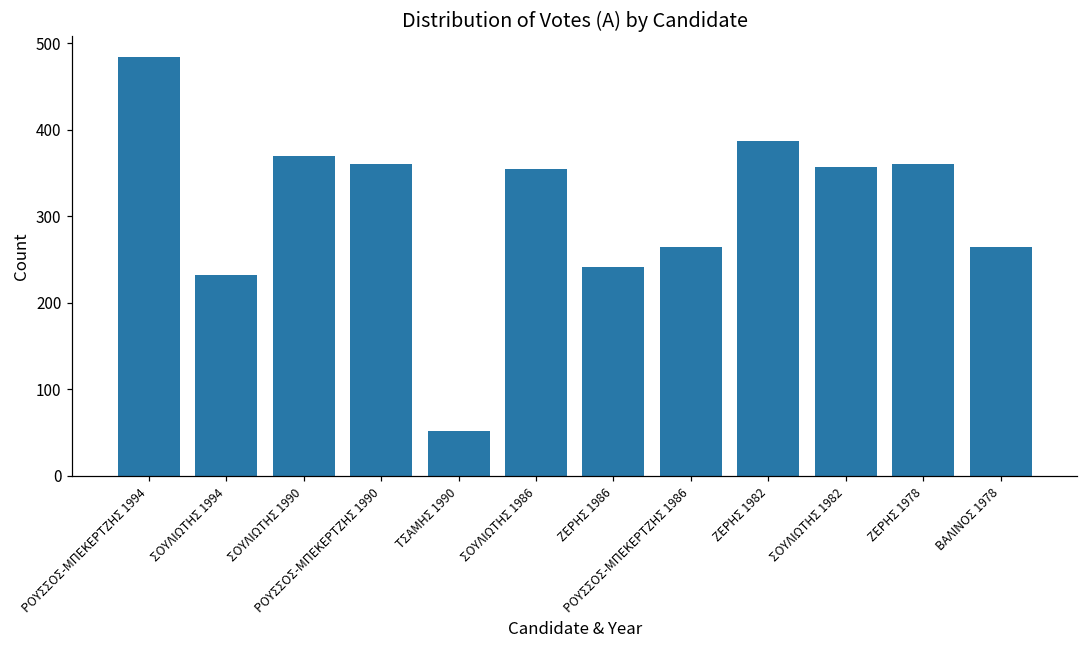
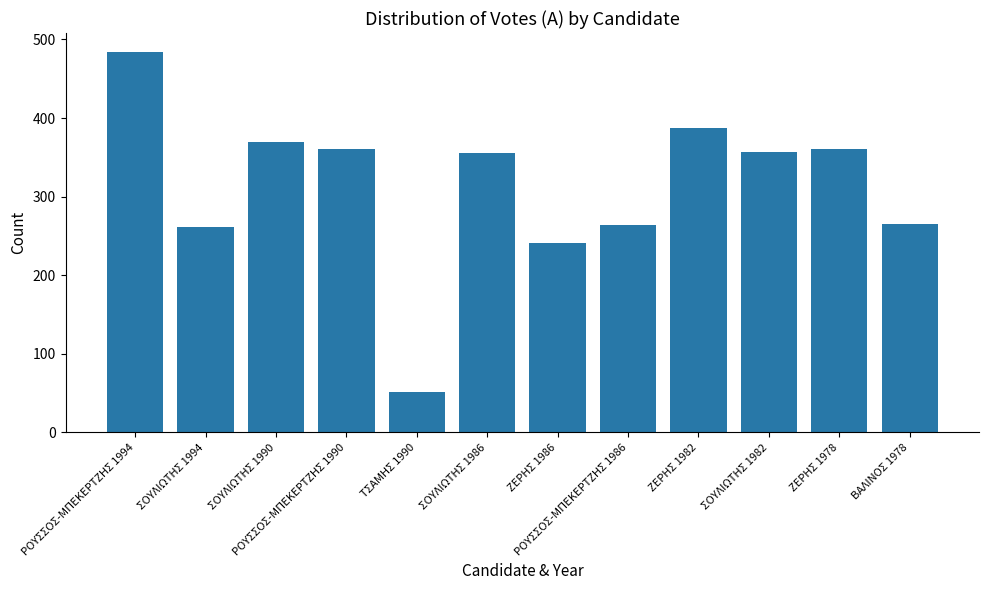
ΣΟΥΛΙΩΤΗΣ 1994: 230 -> 260
